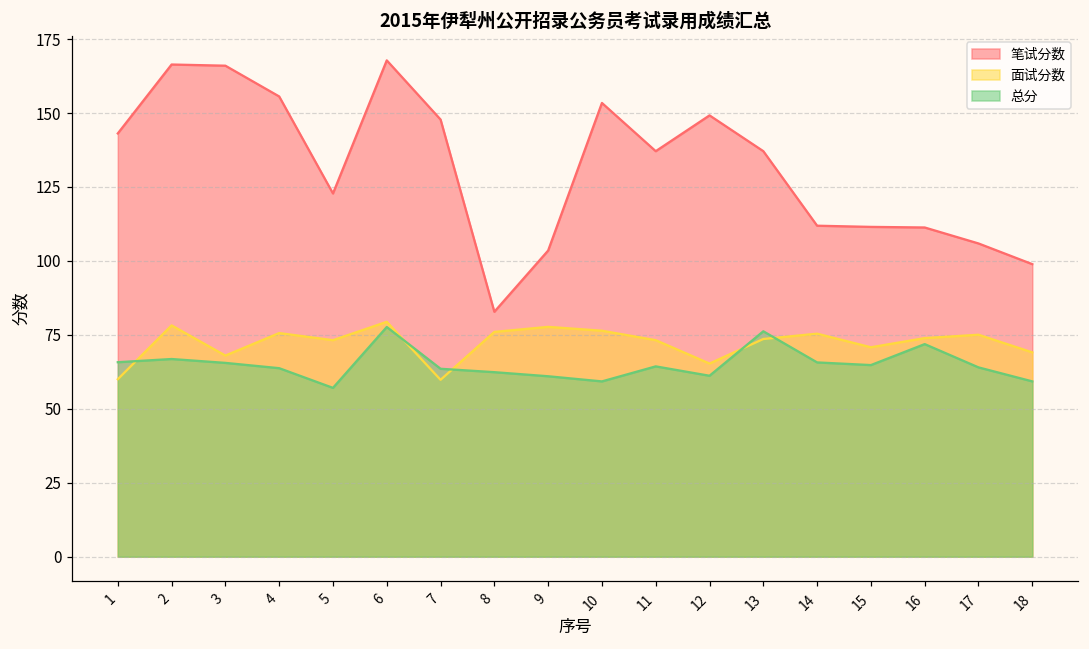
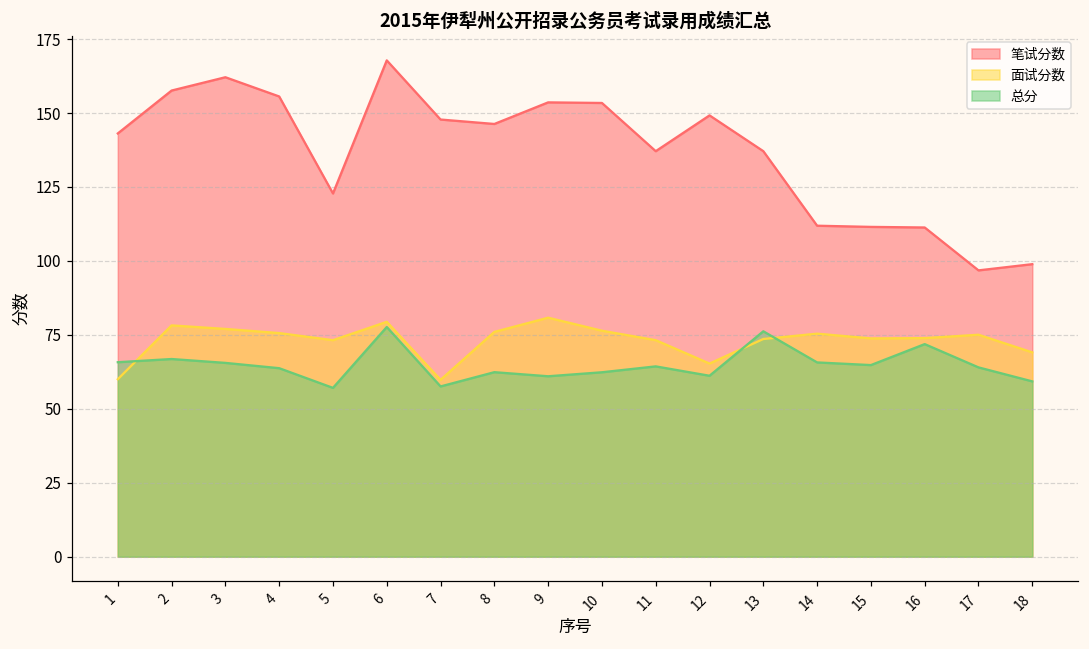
笔试分数, 2: 166 -> 158
笔试分数, 3: 166 -> 162
面试分数, 3: 68 -> 77
总分, 7: 64 -> 58
笔试分数, 8: 83 -> 146
笔试分数, 9: 104 -> 154
面试分数, 9: 78 -> 81
总分, 10: 59 -> 62
面试分数, 15: 71 -> 74
笔试分数, 17: 106 -> 97
